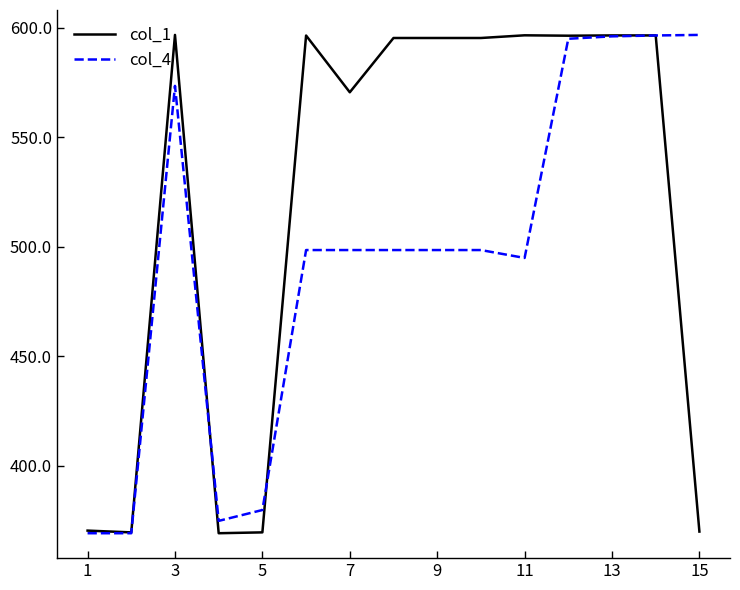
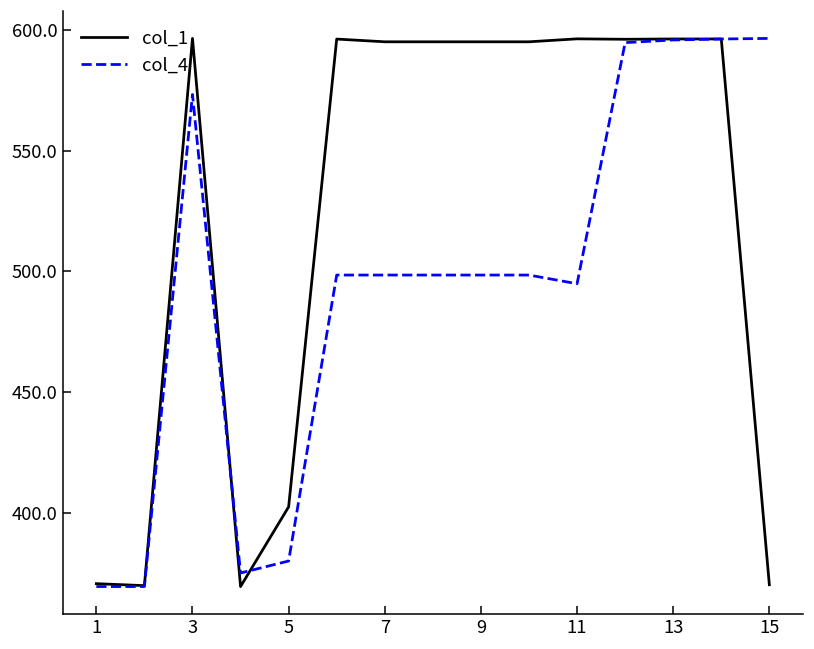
col_1, 5: 370 -> 402
col_1, 7: 570 -> 595
